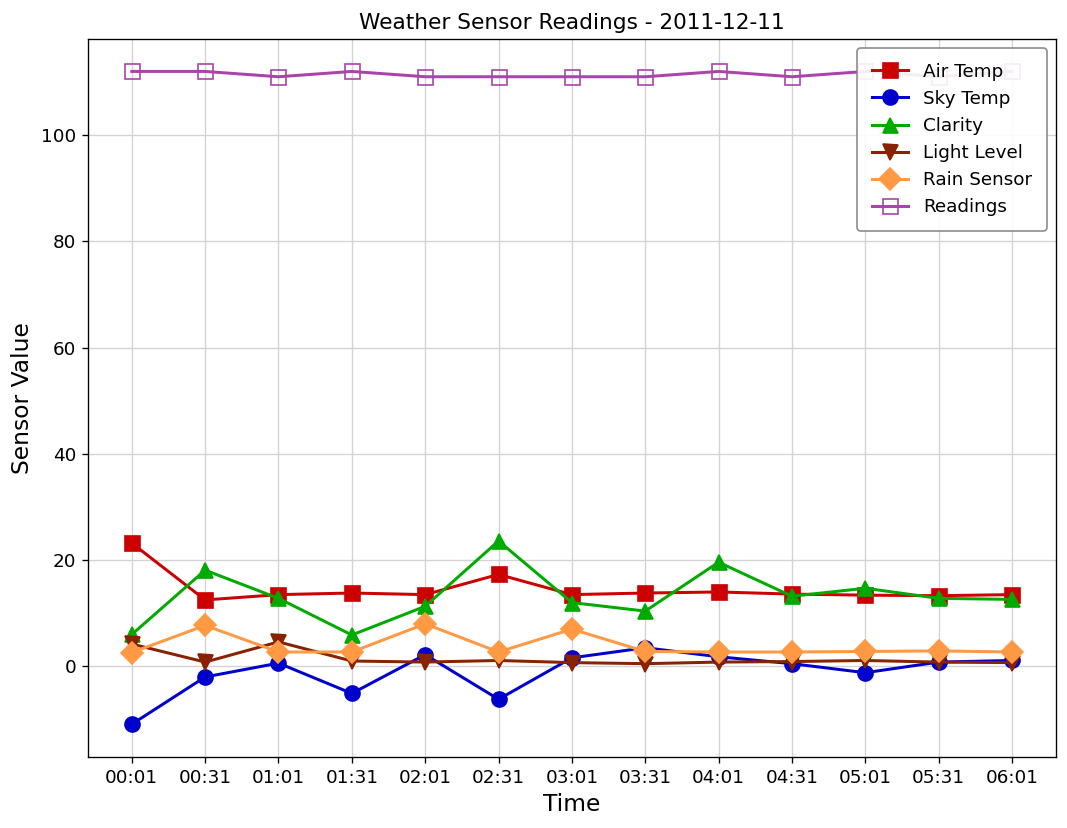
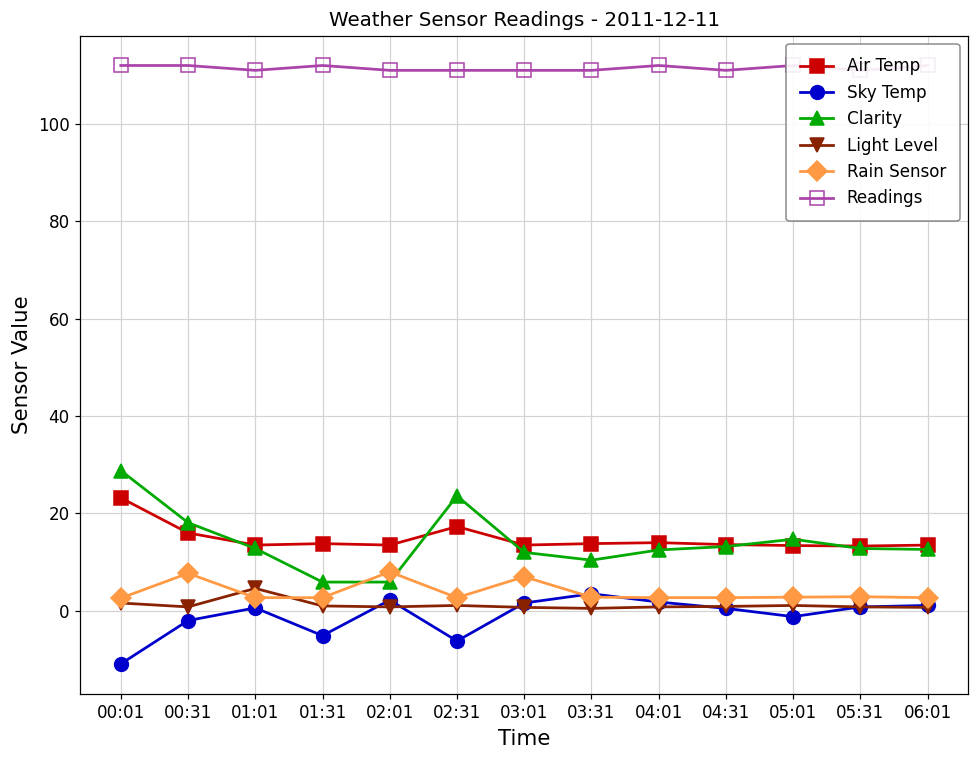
Clarity, 00:01: 6 -> 29
Light Level, 00:01: 4 -> 2
Air Temp, 00:31: 13 -> 16
Clarity, 02:01: 11 -> 6
Clarity, 04:01: 20 -> 13
